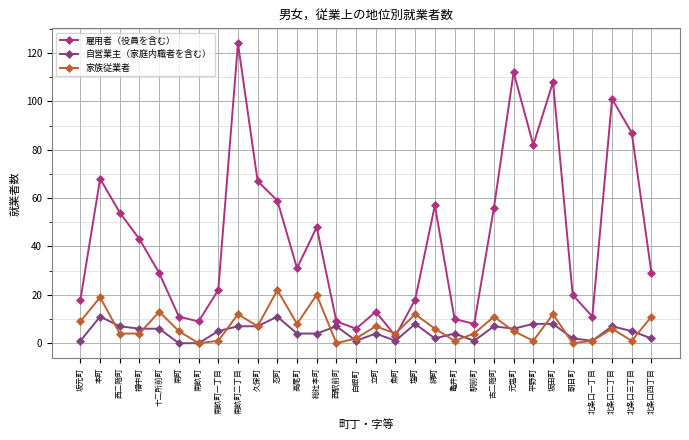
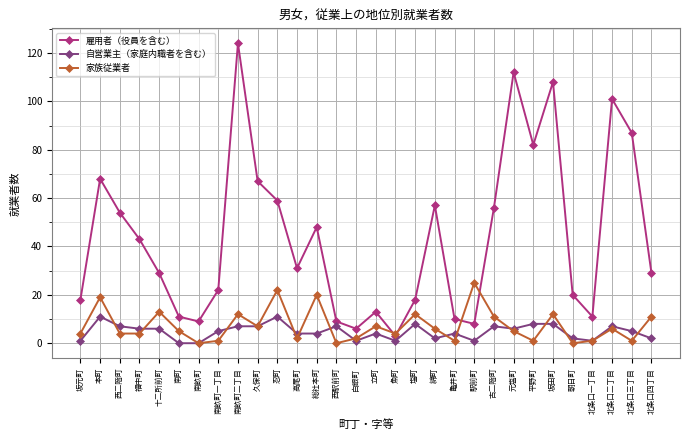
家族従業者, 坂元町: 9 -> 4
家族従業者, 高尾町: 8 -> 2
家族従業者, 駅前町: 4 -> 25
